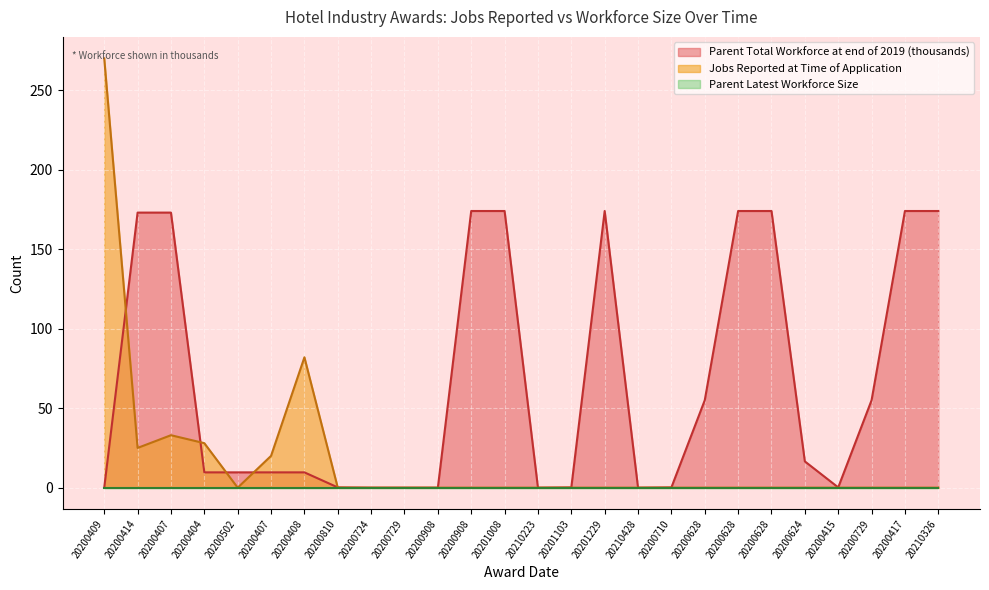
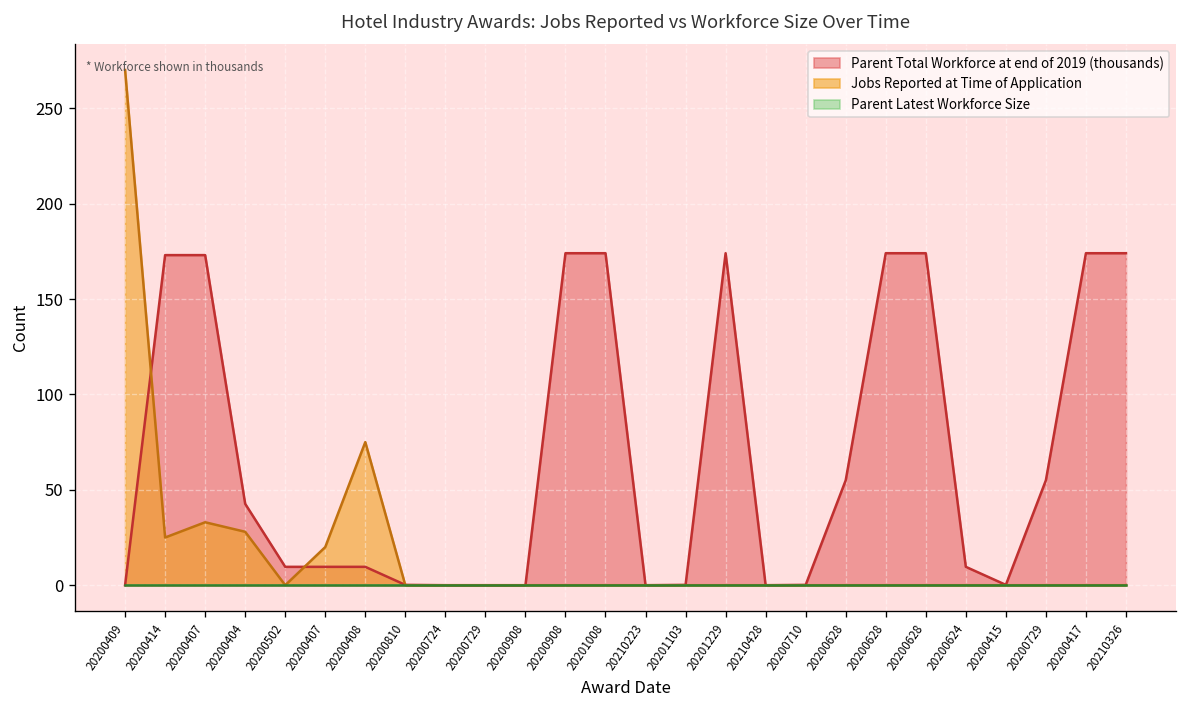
Parent Total Workforce at end of 2019 (thousands), 20200404: 10 -> 43
Jobs Reported at Time of Application, 20200408: 82 -> 75
Parent Total Workforce at end of 2019 (thousands), 20200624: 17 -> 10
